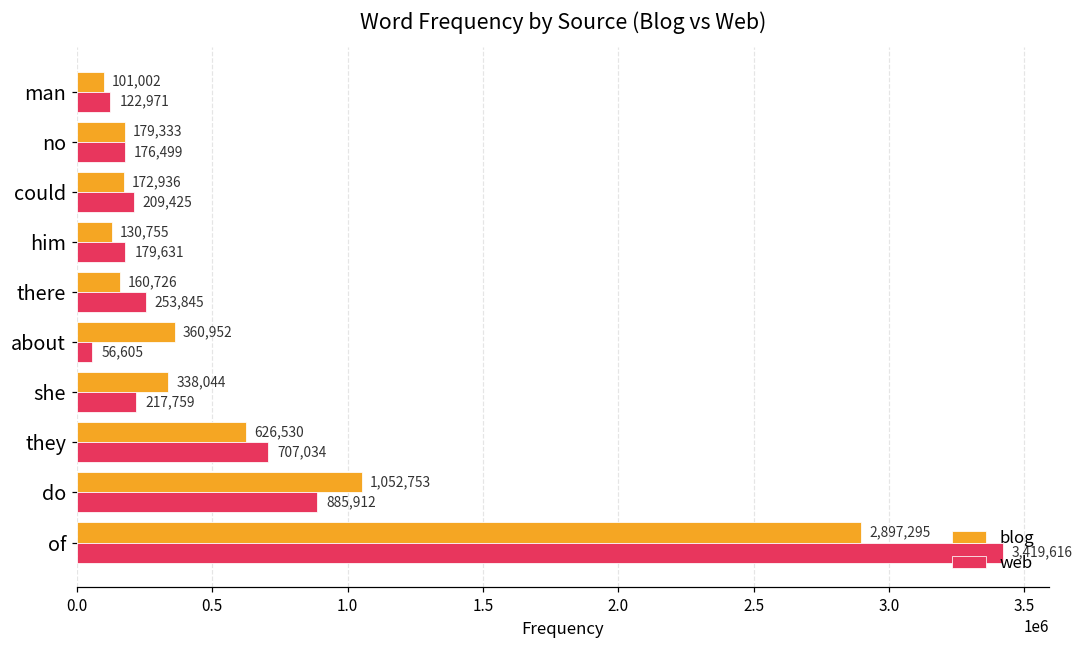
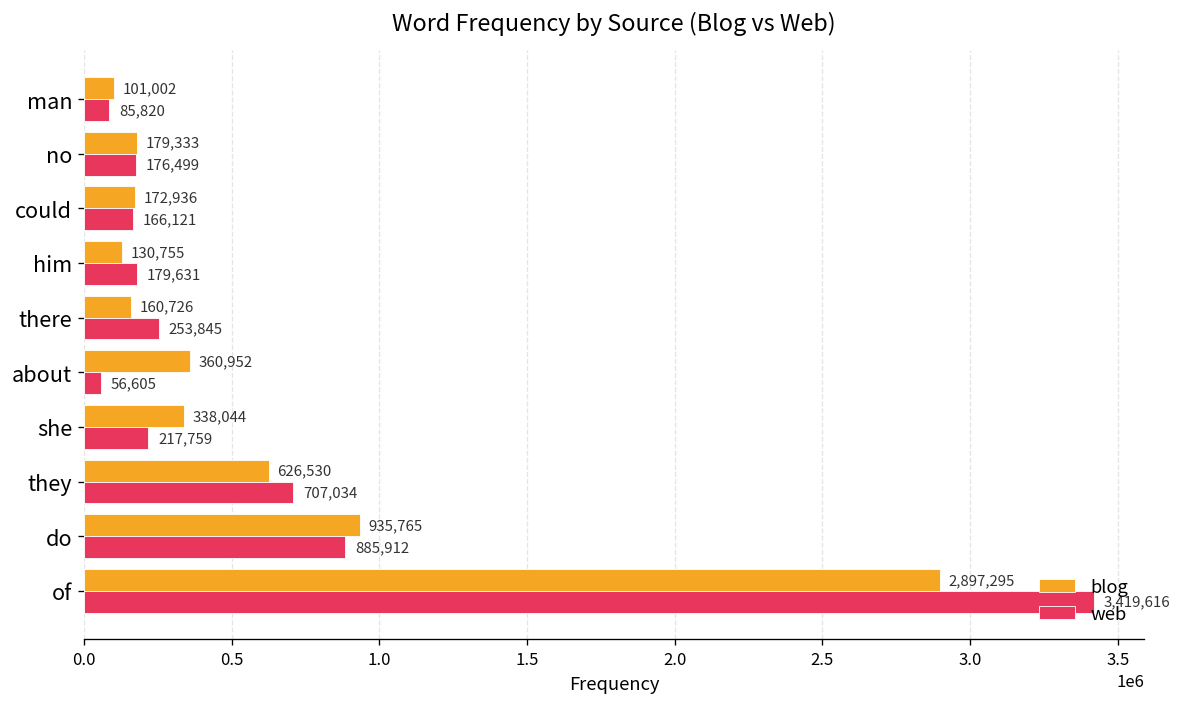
web, man: 122,971 -> 85,820
web, could: 209,425 -> 166,121
blog, do: 1,052,753 -> 935,765
